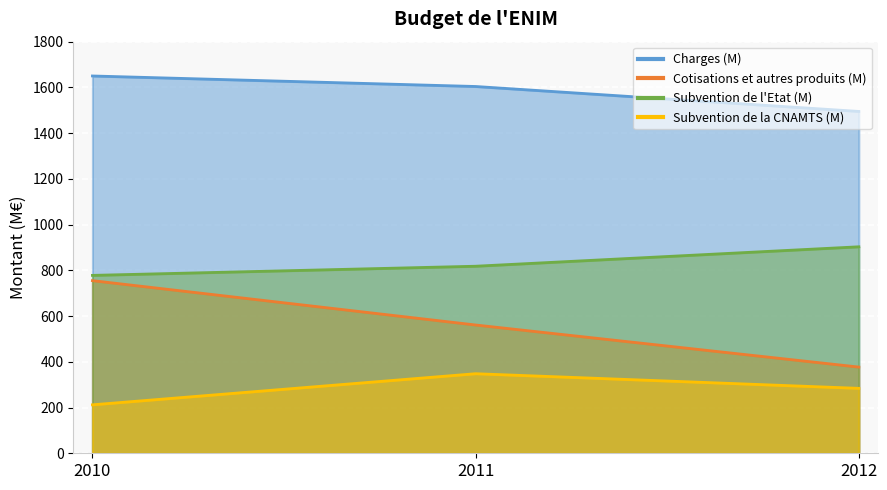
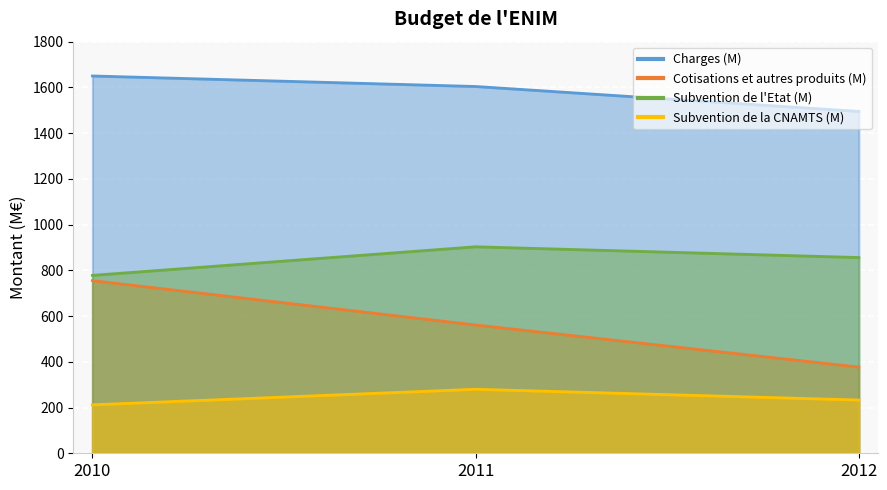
Subvention de l'Etat (M), 2011: 820 -> 900
Subvention de la CNAMTS (M), 2011: 350 -> 280
Subvention de l'Etat (M), 2012: 900 -> 860
Subvention de la CNAMTS (M), 2012: 280 -> 230
